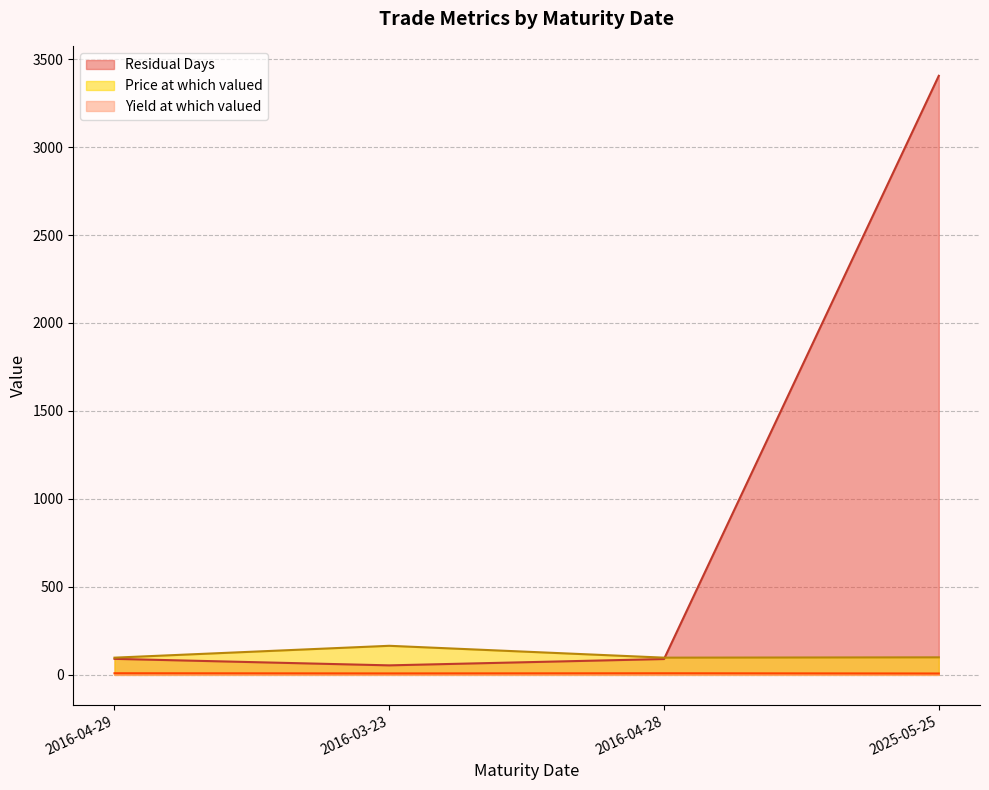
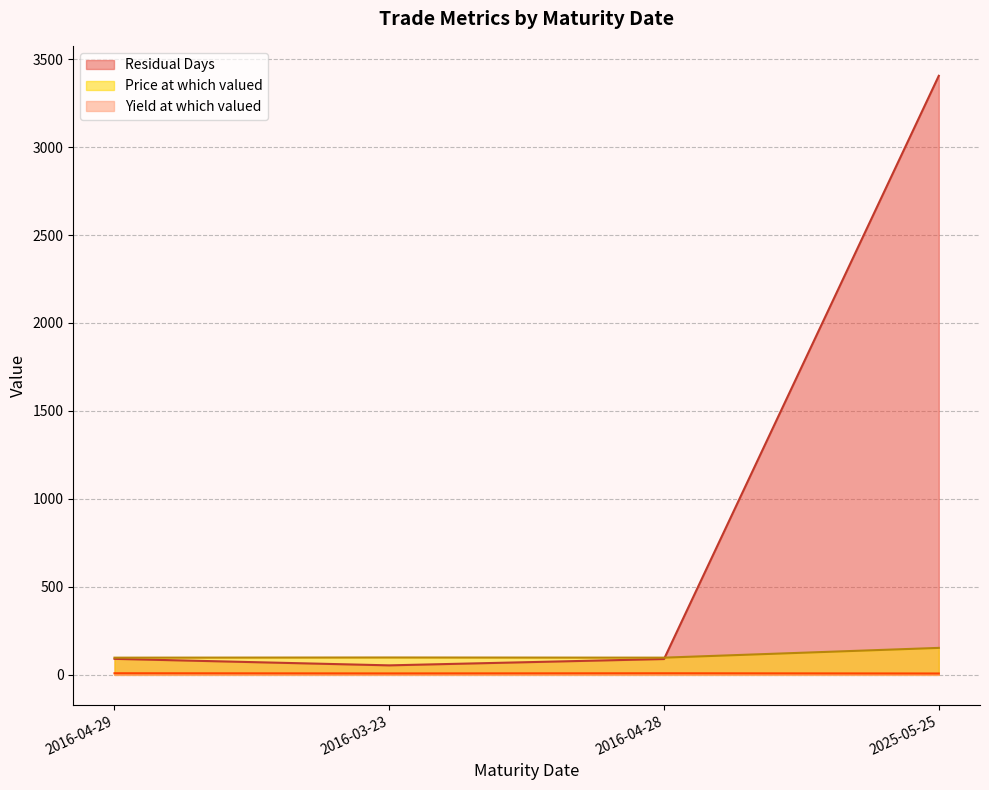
Price at which valued, 2016-03-23: 170 -> 100
Price at which valued, 2025-05-25: 100 -> 150
